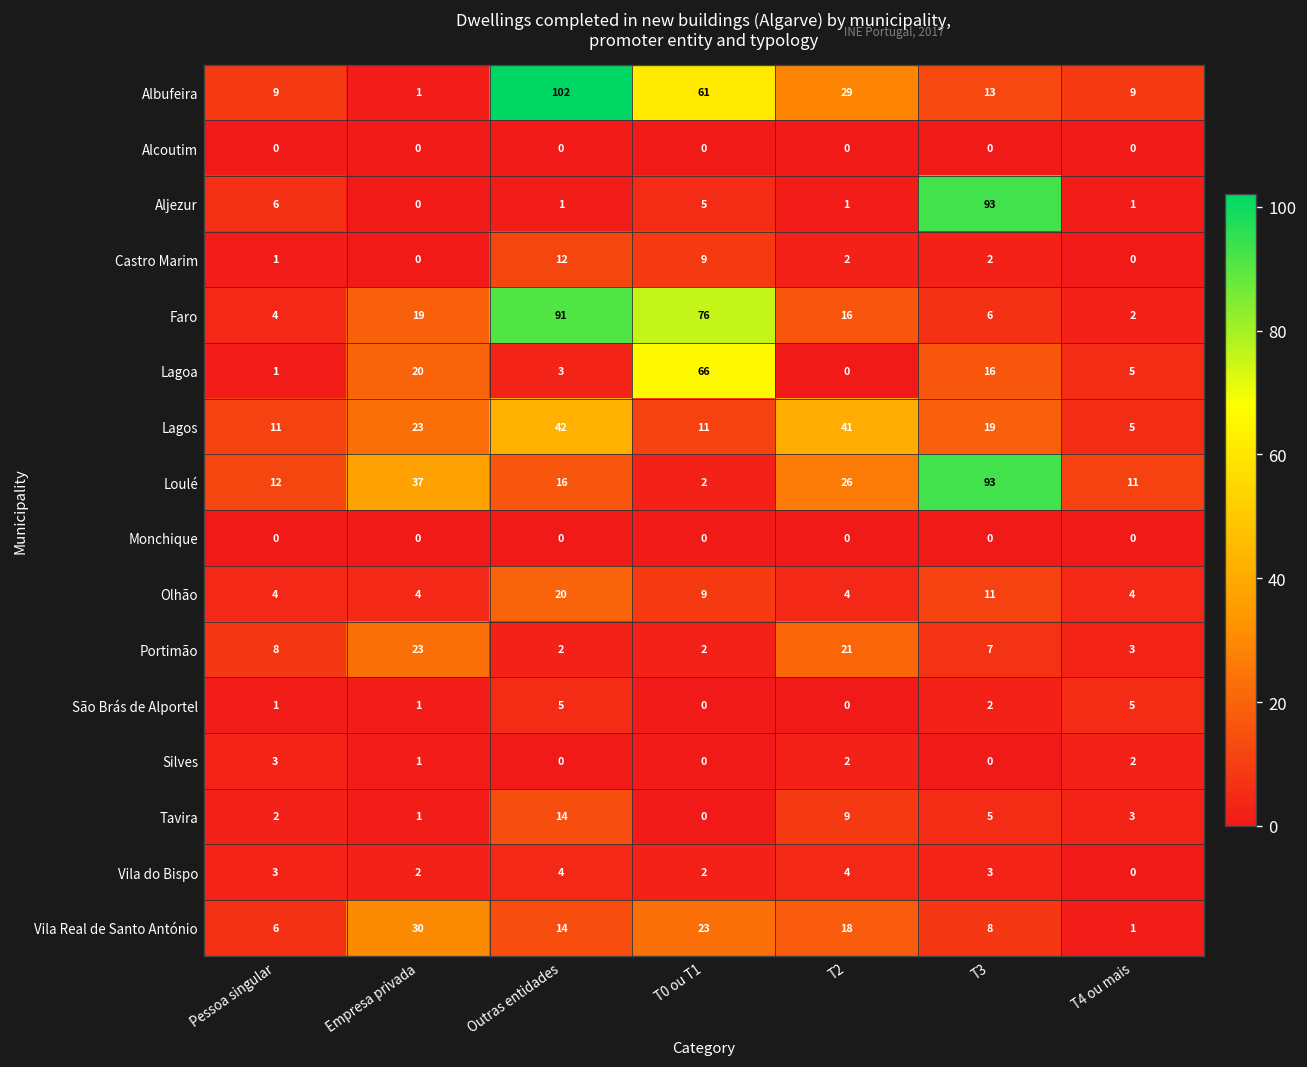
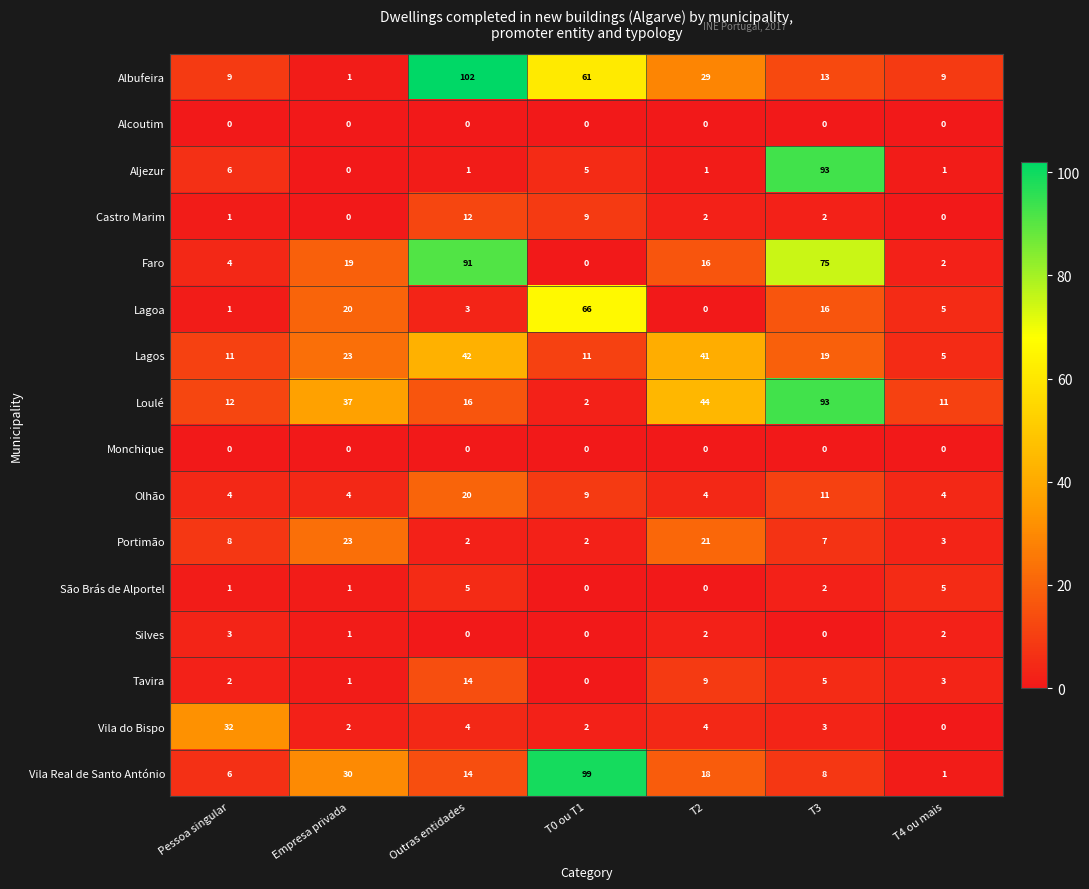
Faro, T0 ou T1: 76 -> 0
Faro, T3: 6 -> 75
Loulé, T2: 26 -> 44
Vila do Bispo, Pessoa singular: 3 -> 32
Vila Real de Santo António, T0 ou T1: 23 -> 99
